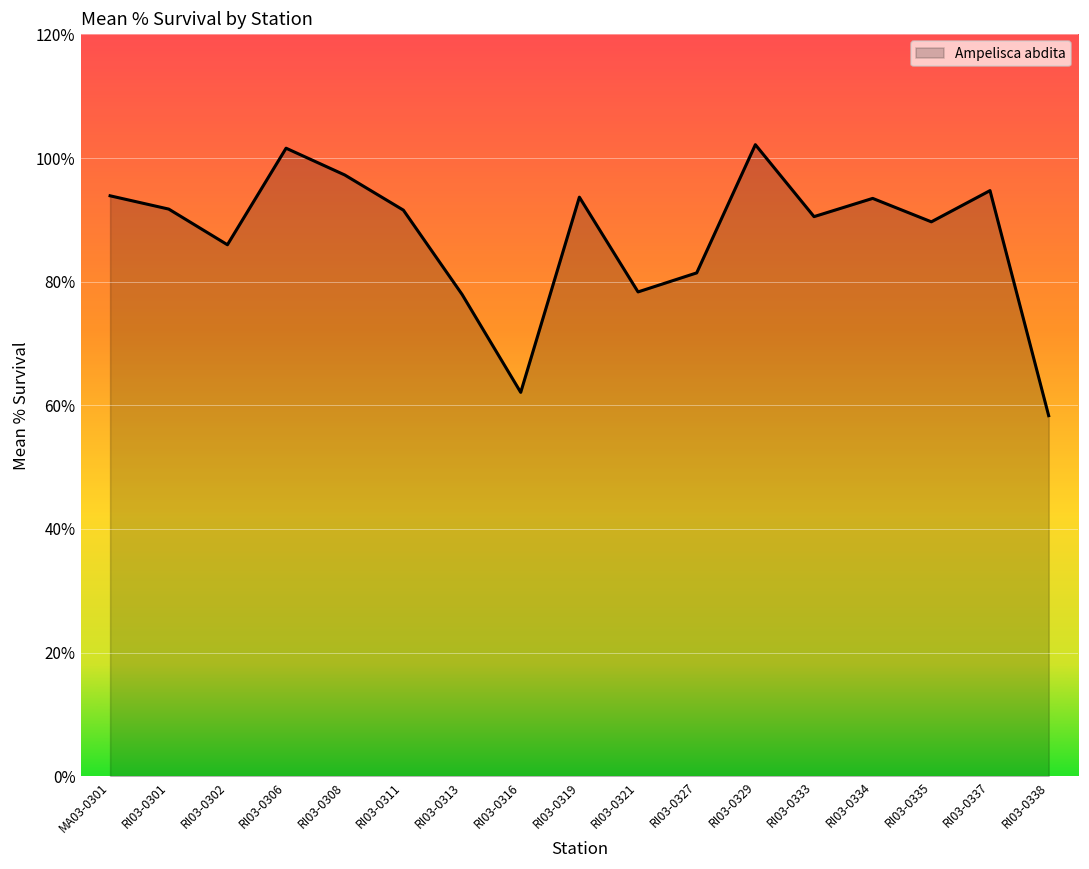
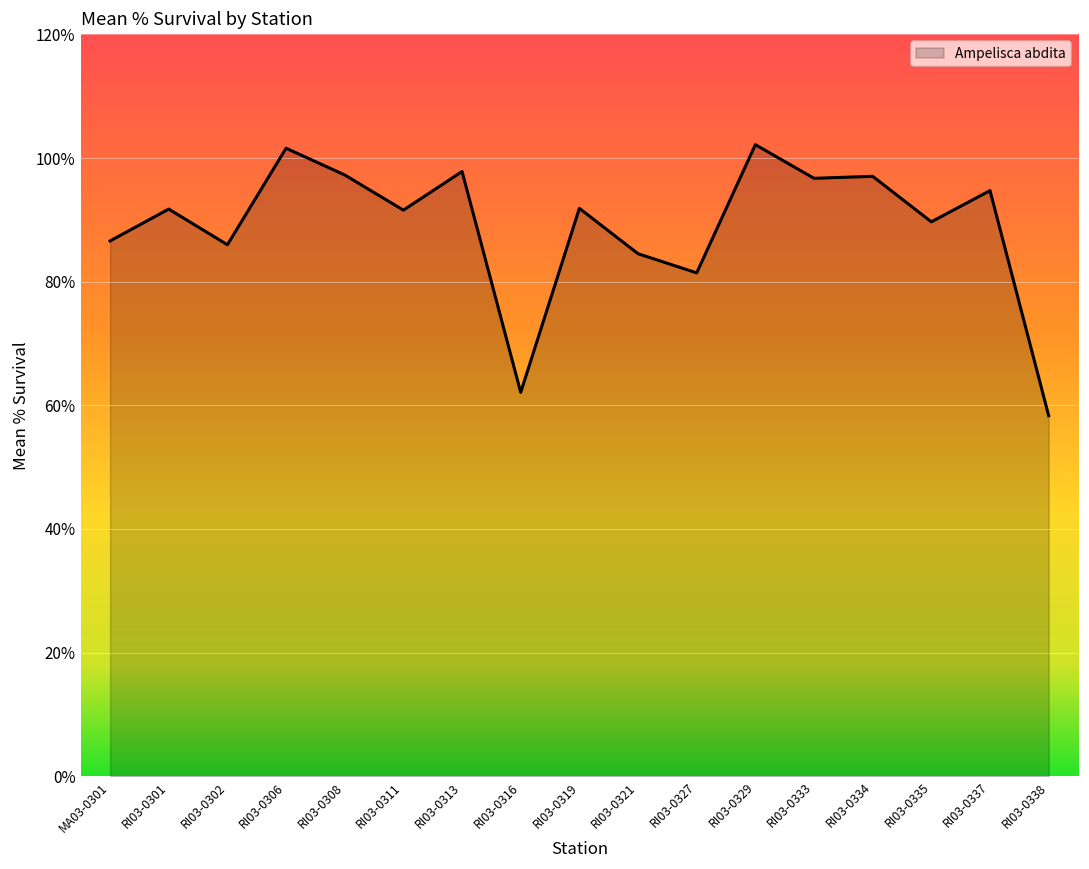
MA03-0301: 94% -> 87%
RI03-0313: 78% -> 98%
RI03-0319: 94% -> 92%
RI03-0321: 78% -> 85%
RI03-0333: 91% -> 97%
RI03-0334: 93% -> 97%
